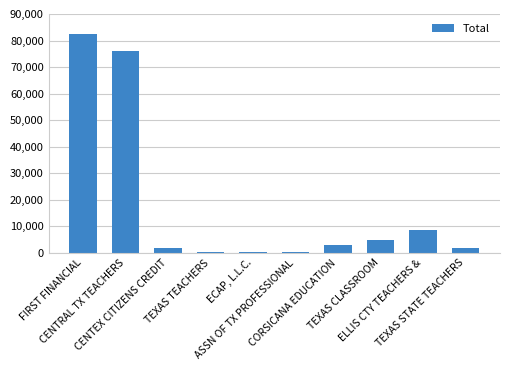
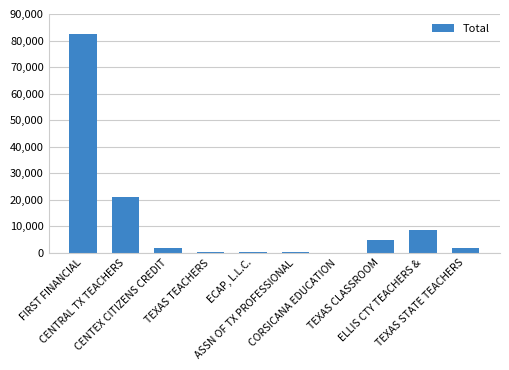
CENTRAL TX TEACHERS: 76,000 -> 21,000
CORSICANA EDUCATION: 3,000 -> 0
